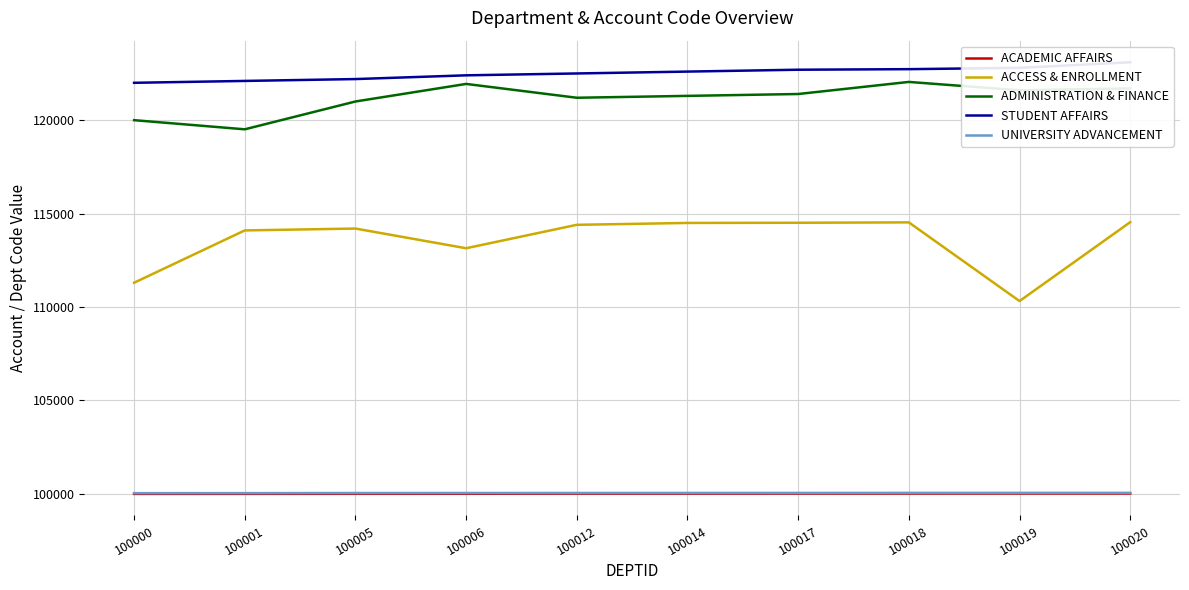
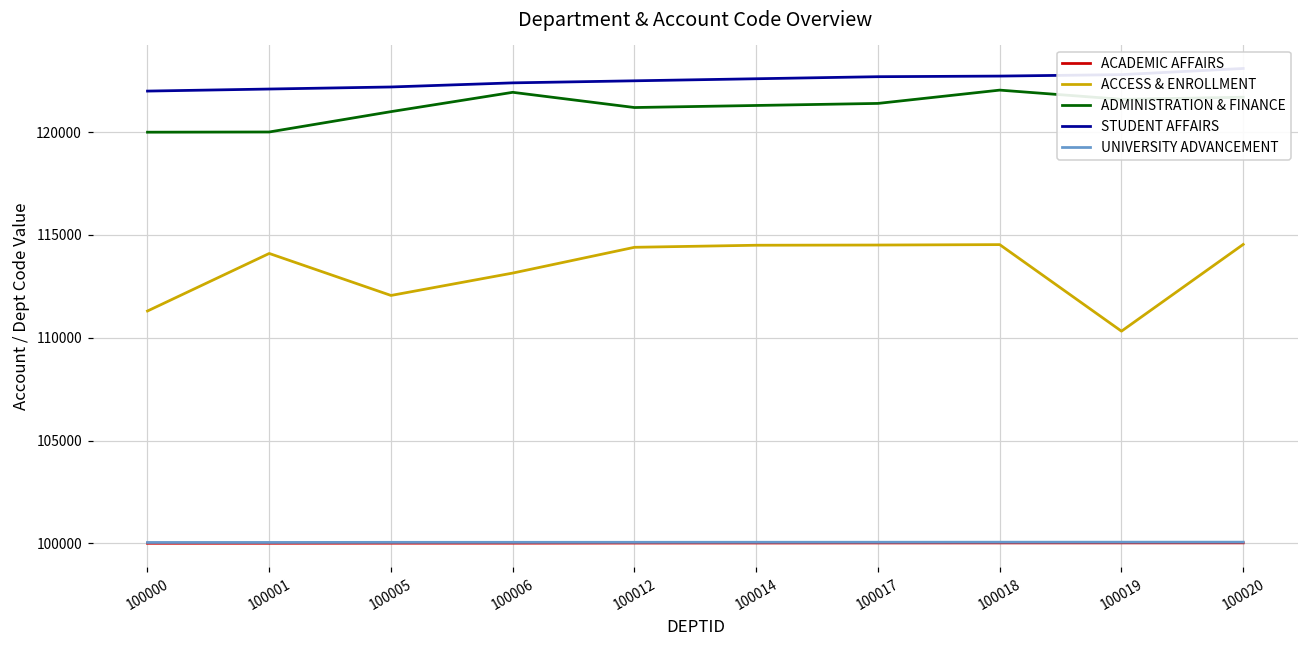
ADMINISTRATION & FINANCE, 100001: 119500 -> 120000
ACCESS & ENROLLMENT, 100005: 114200 -> 112100
